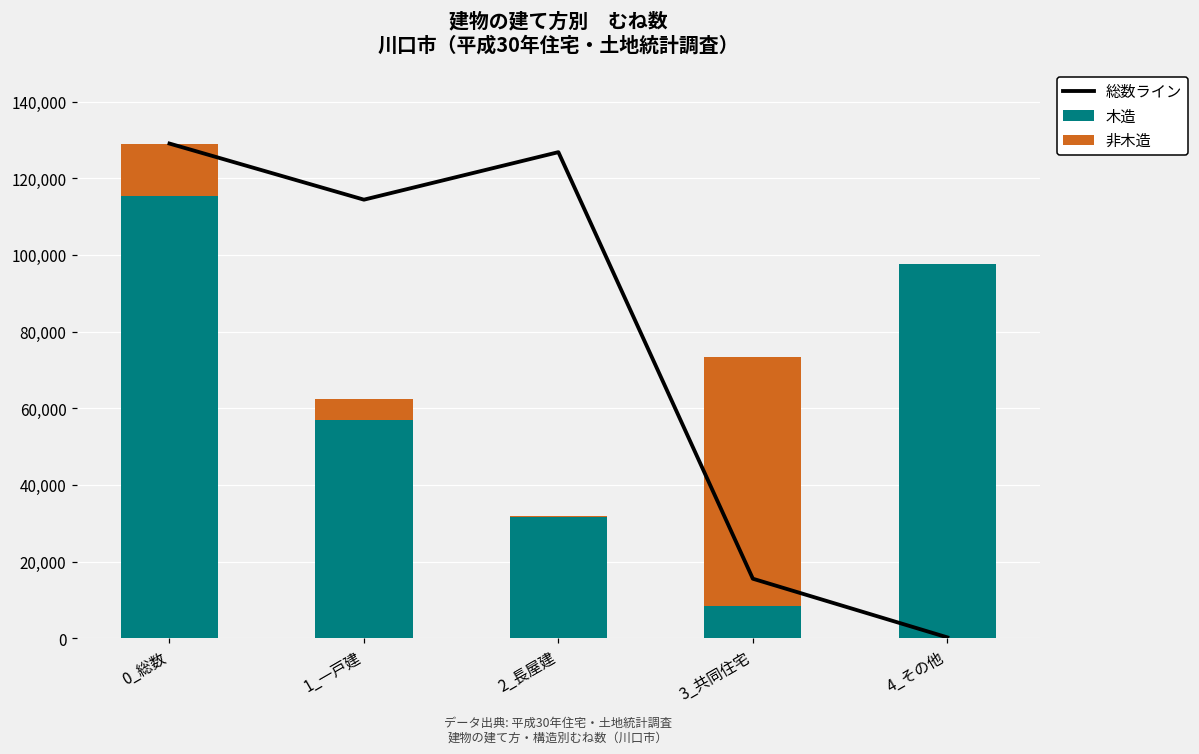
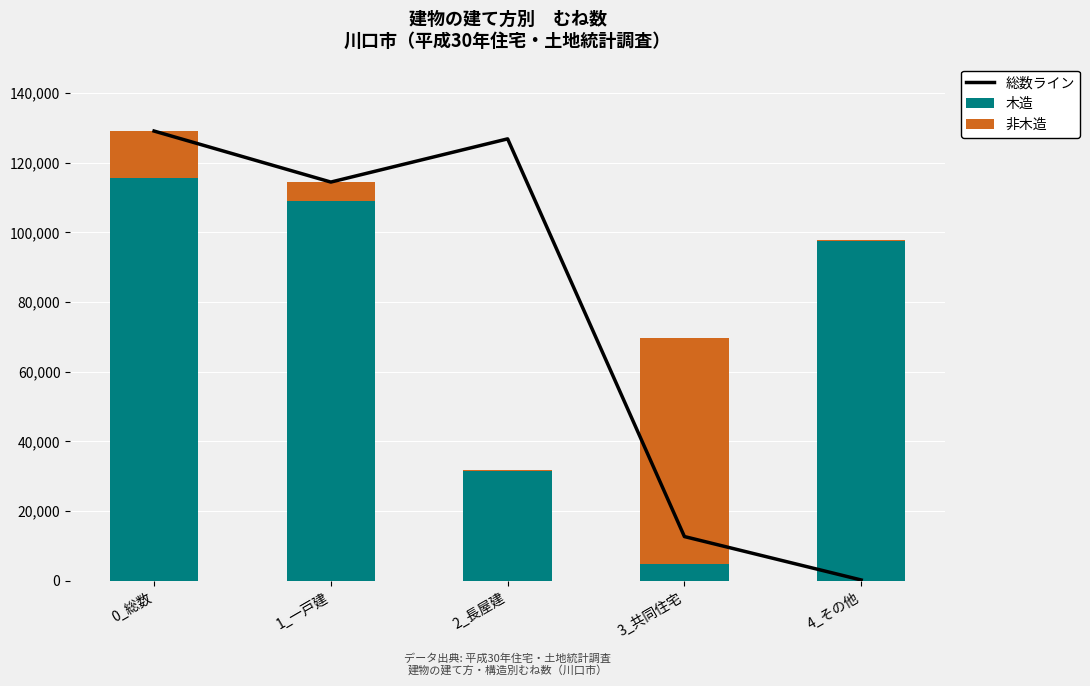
木造, 1_一戸建: 57,000 -> 109,000
総数ライン, 3_共同住宅: 16,000 -> 13,000
木造, 3_共同住宅: 9,000 -> 5,000
